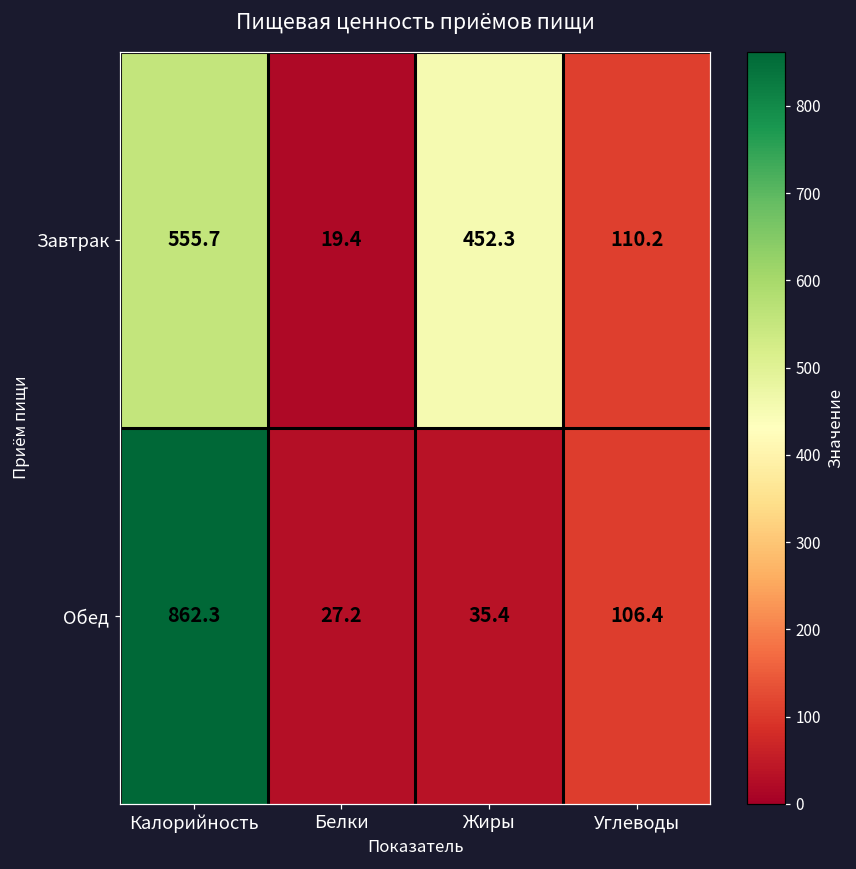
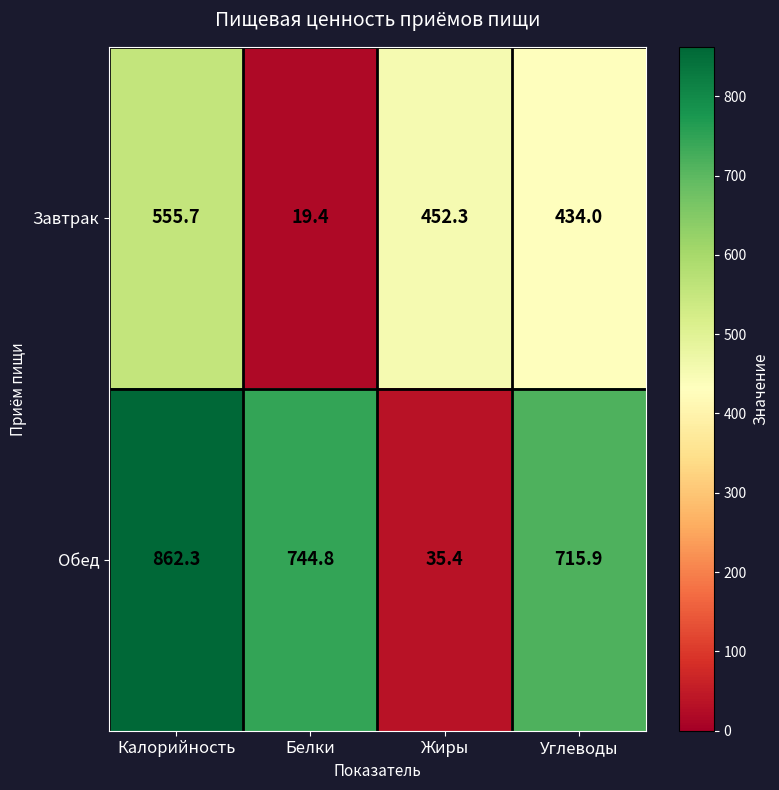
Завтрак, Углеводы: 110.2 -> 434.0
Обед, Белки: 27.2 -> 744.8
Обед, Углеводы: 106.4 -> 715.9
